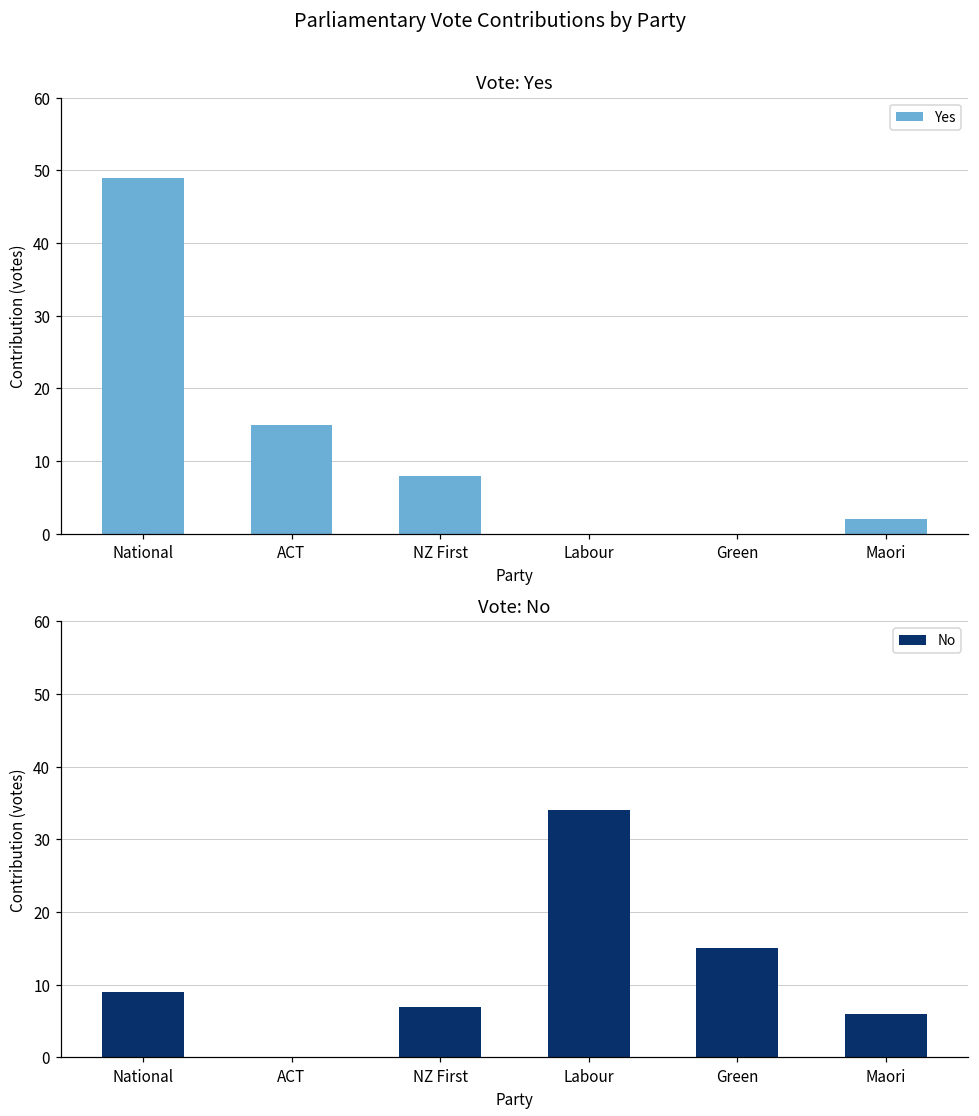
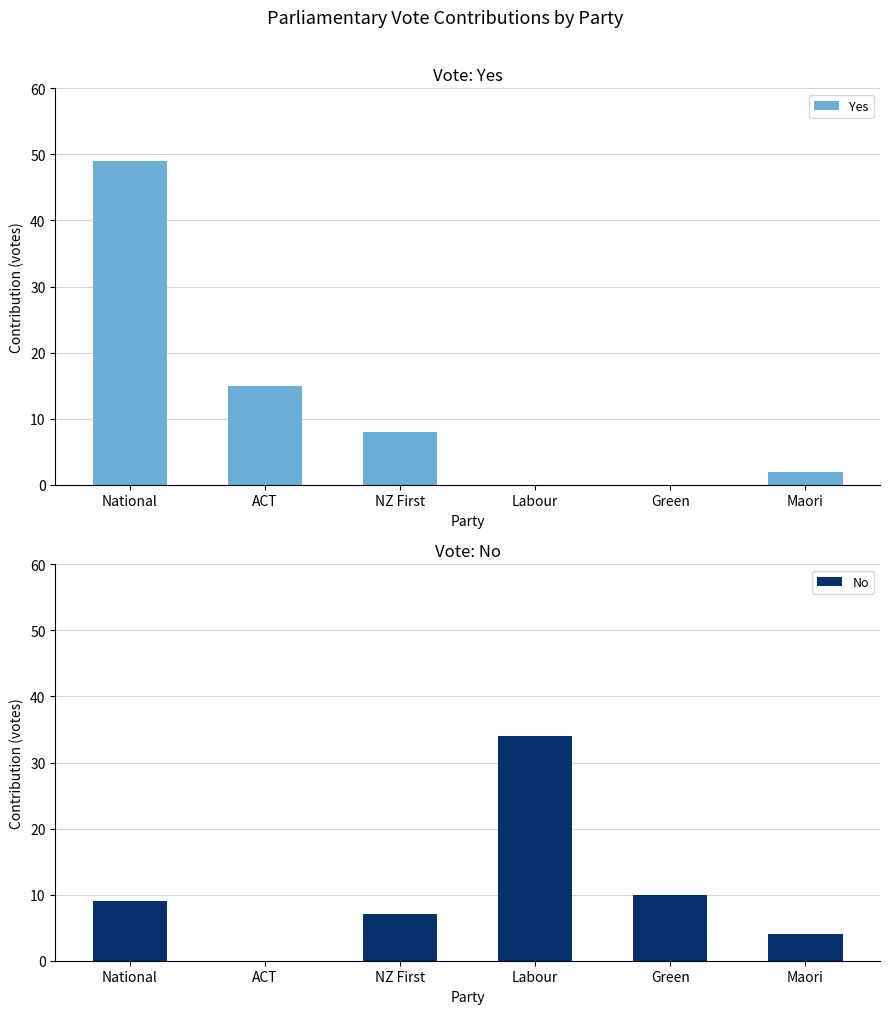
Vote: No, Green: 15 -> 10
Vote: No, Maori: 6 -> 4
